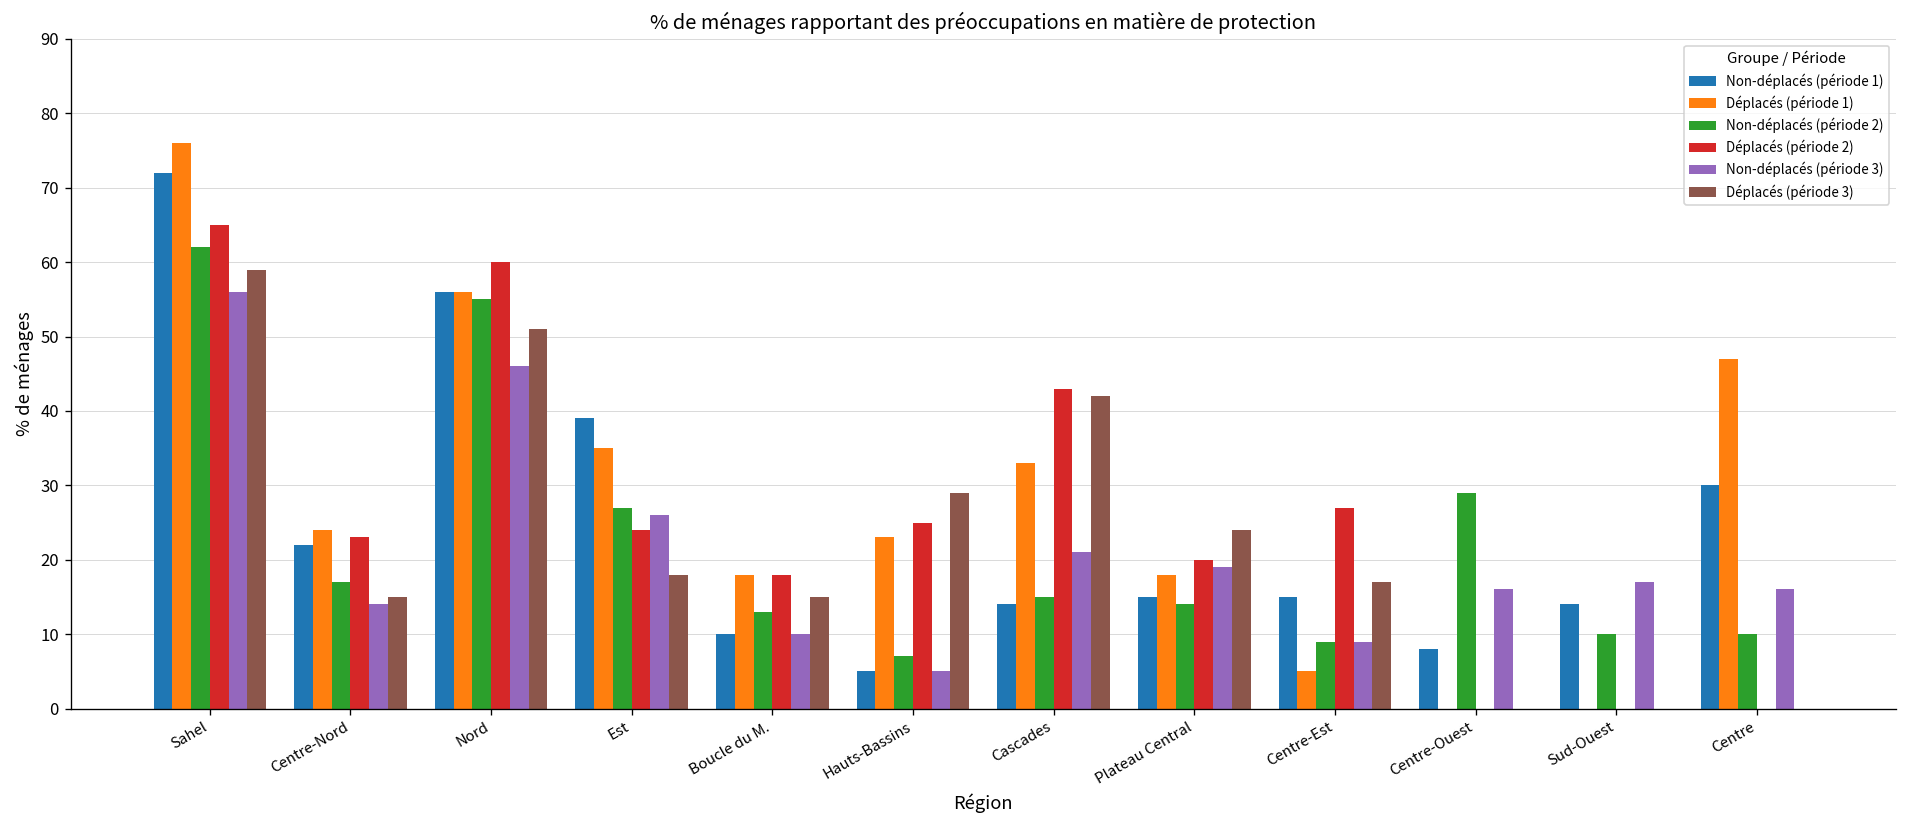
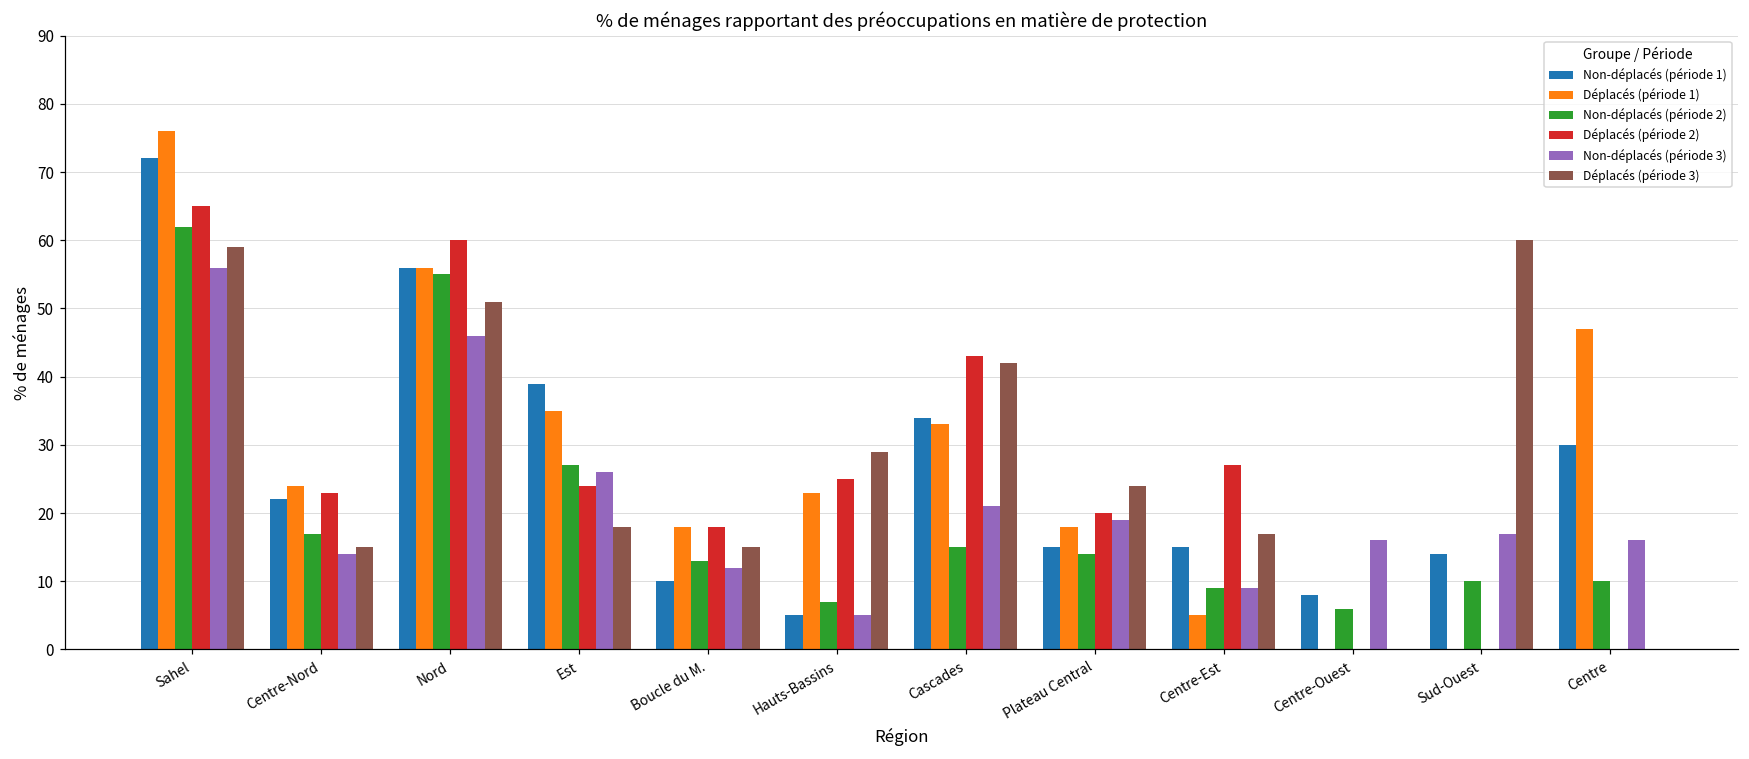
Non-déplacés (période 3), Boucle du M.: 10 -> 12
Non-déplacés (période 1), Cascades: 14 -> 34
Non-déplacés (période 2), Centre-Ouest: 29 -> 6
Déplacés (période 3), Sud-Ouest: 0 -> 60
